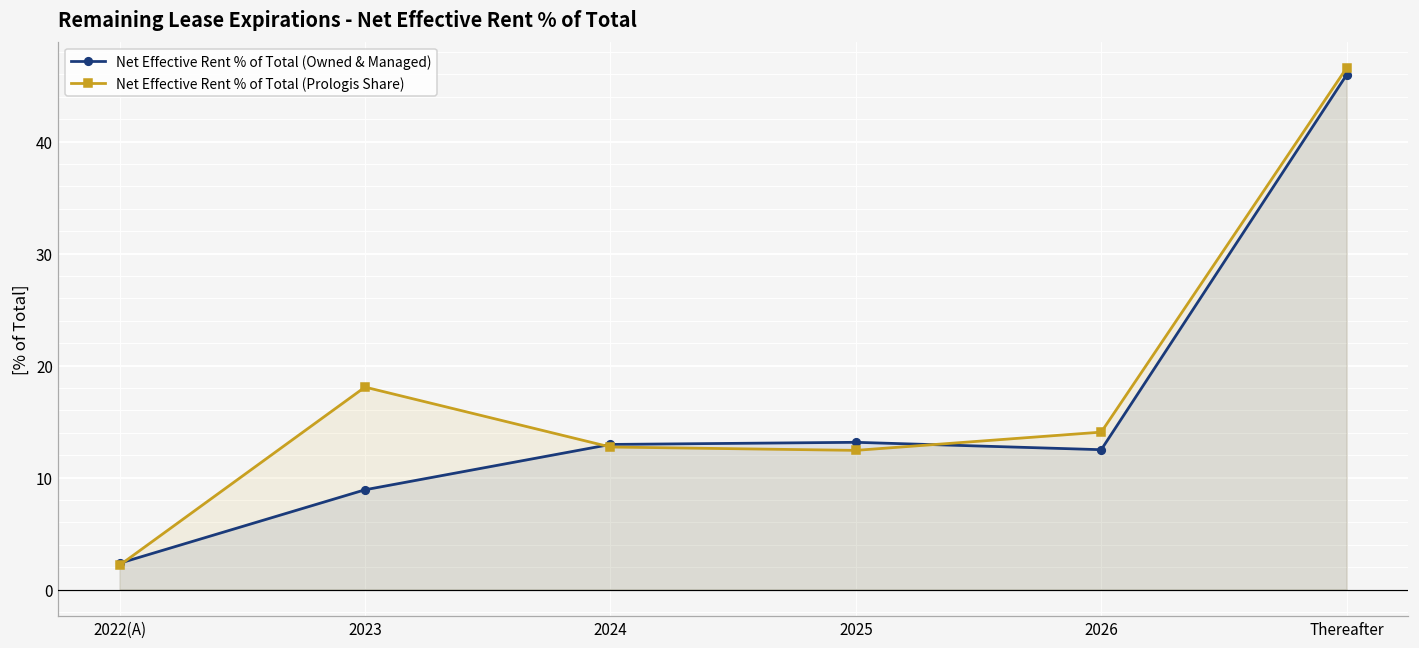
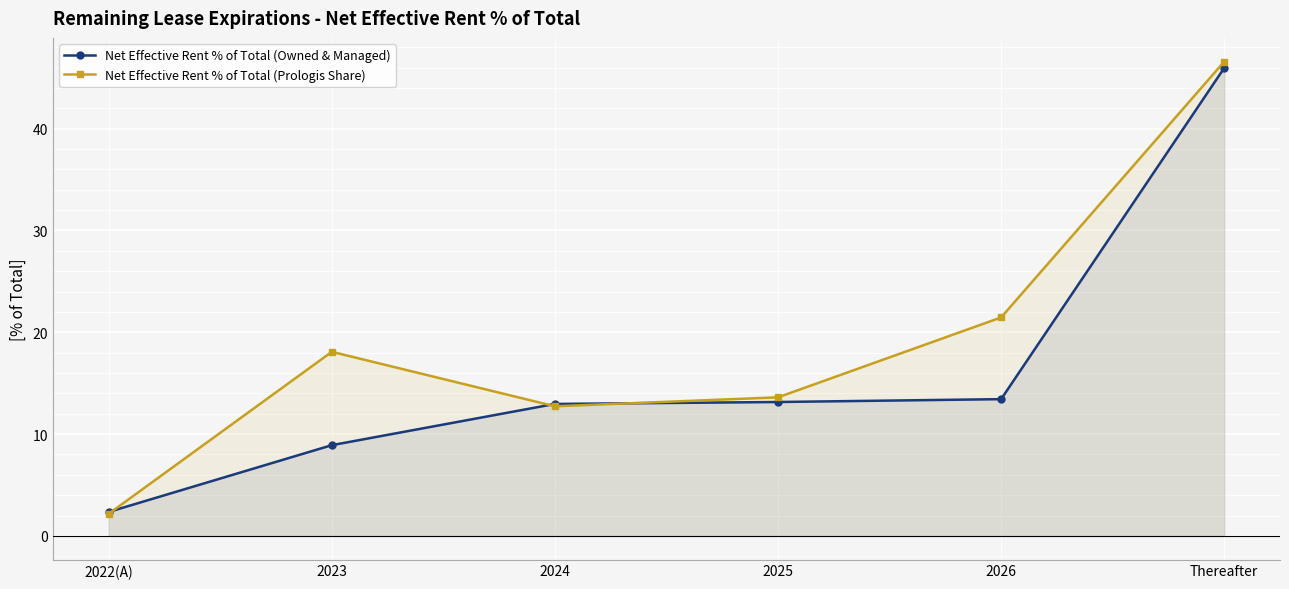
Net Effective Rent % of Total (Prologis Share), 2025: 12.4 -> 13.6
Net Effective Rent % of Total (Owned & Managed), 2026: 12.5 -> 13.4
Net Effective Rent % of Total (Prologis Share), 2026: 14.1 -> 21.5
